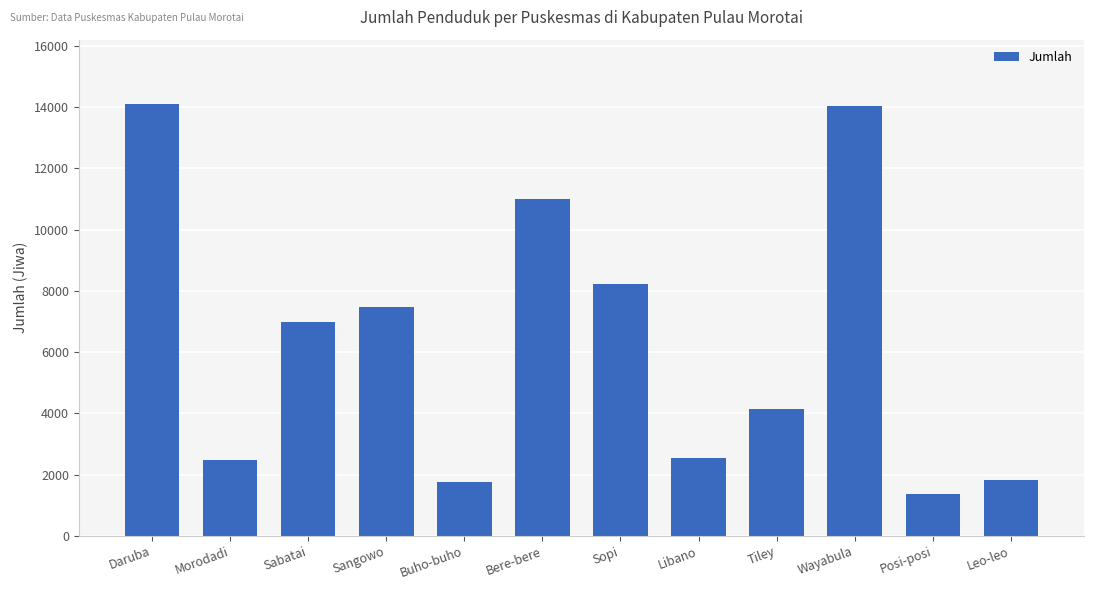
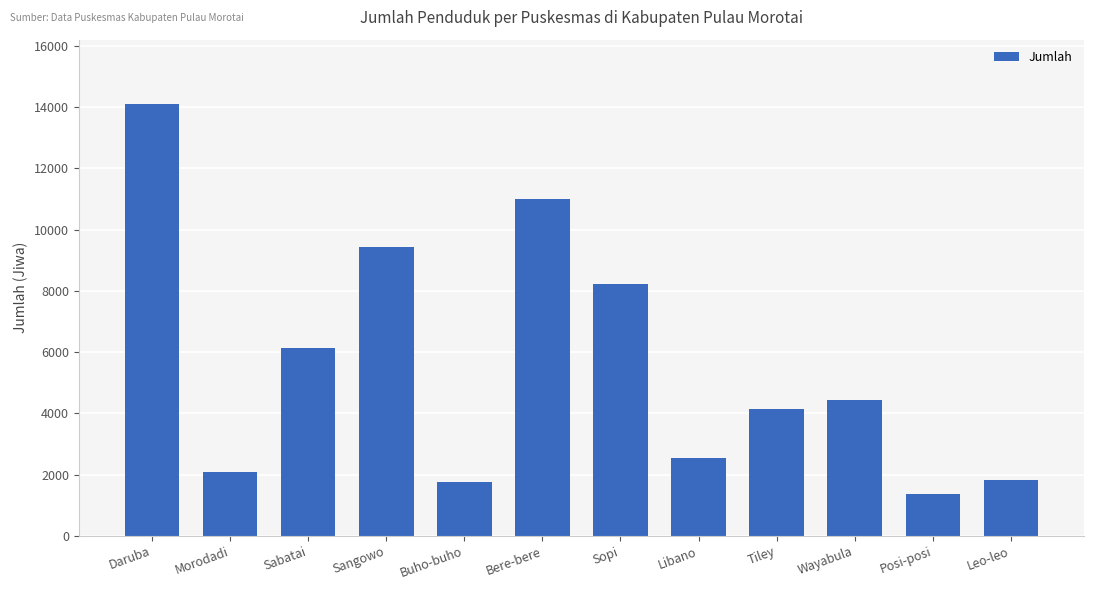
Morodadi: 2500 -> 2100
Sabatai: 7000 -> 6100
Sangowo: 7500 -> 9400
Wayabula: 14000 -> 4400
